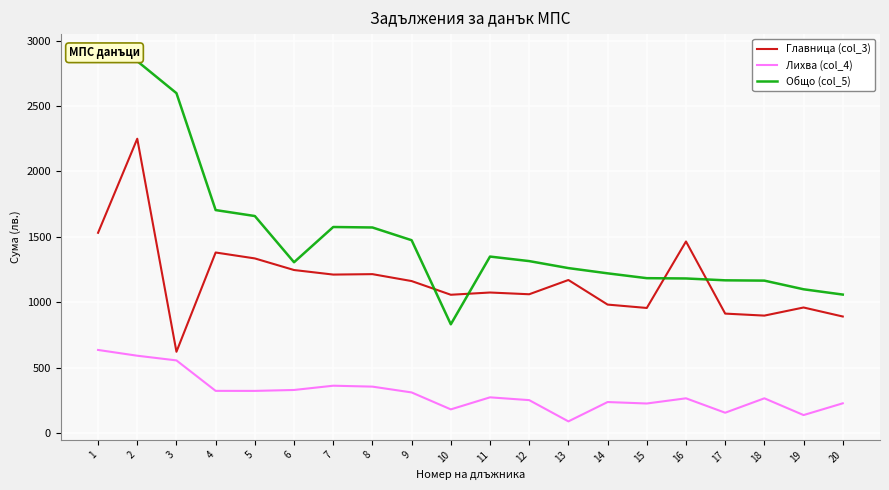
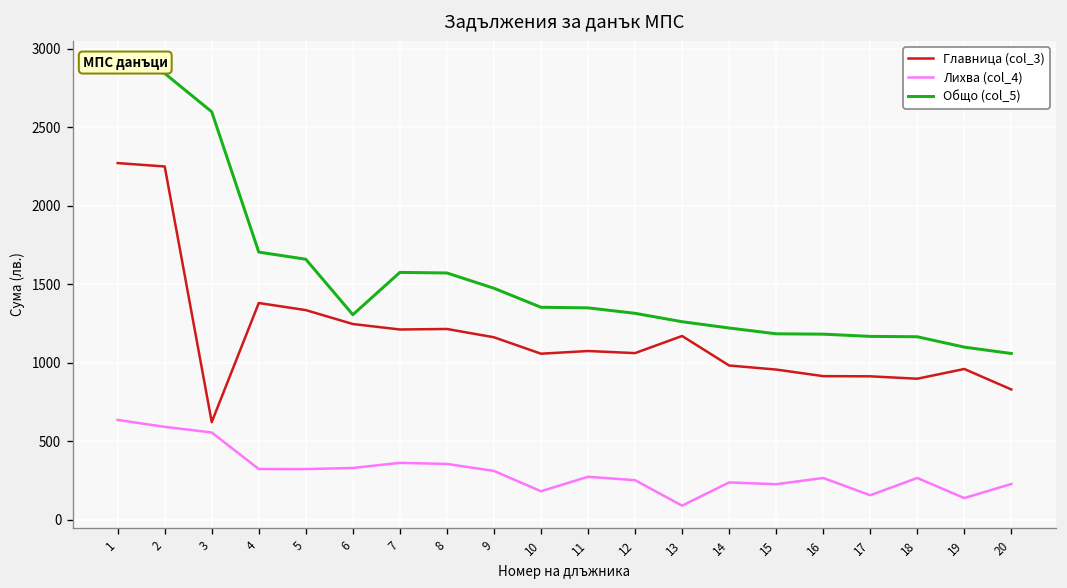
Главница (col_3), 1: 1530 -> 2270
Общо (col_5), 10: 830 -> 1350
Главница (col_3), 16: 1470 -> 920
Главница (col_3), 20: 890 -> 830
